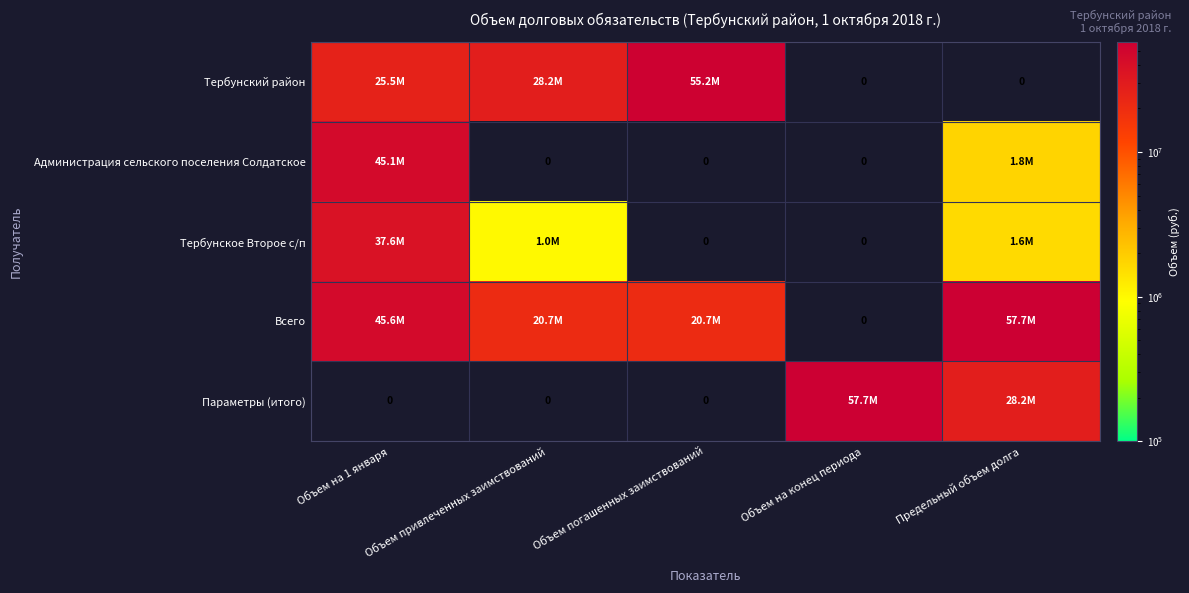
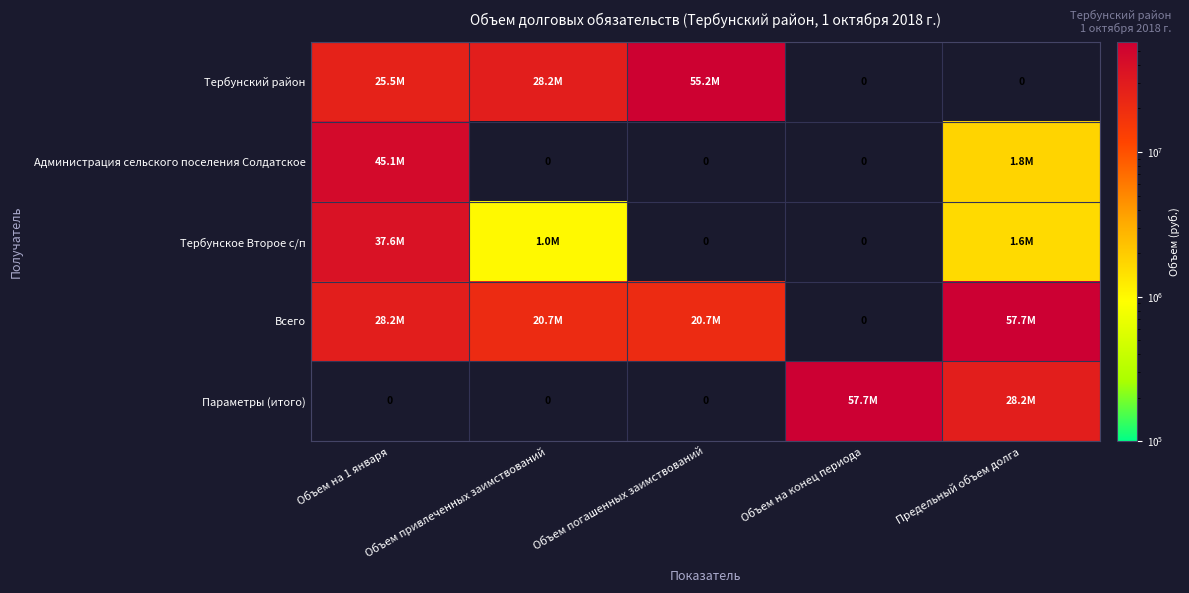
Всего, Объем на 1 января: 45.6M -> 28.2M
